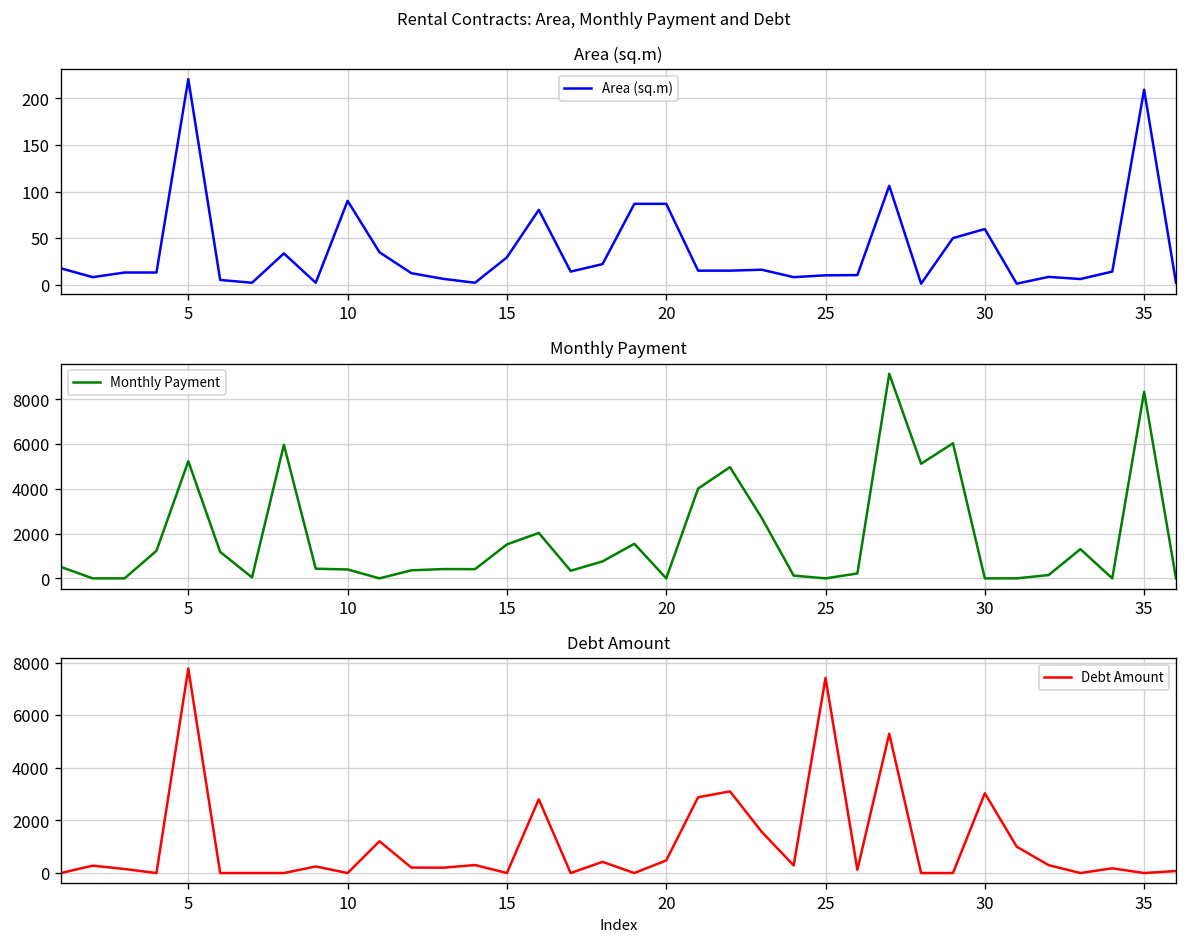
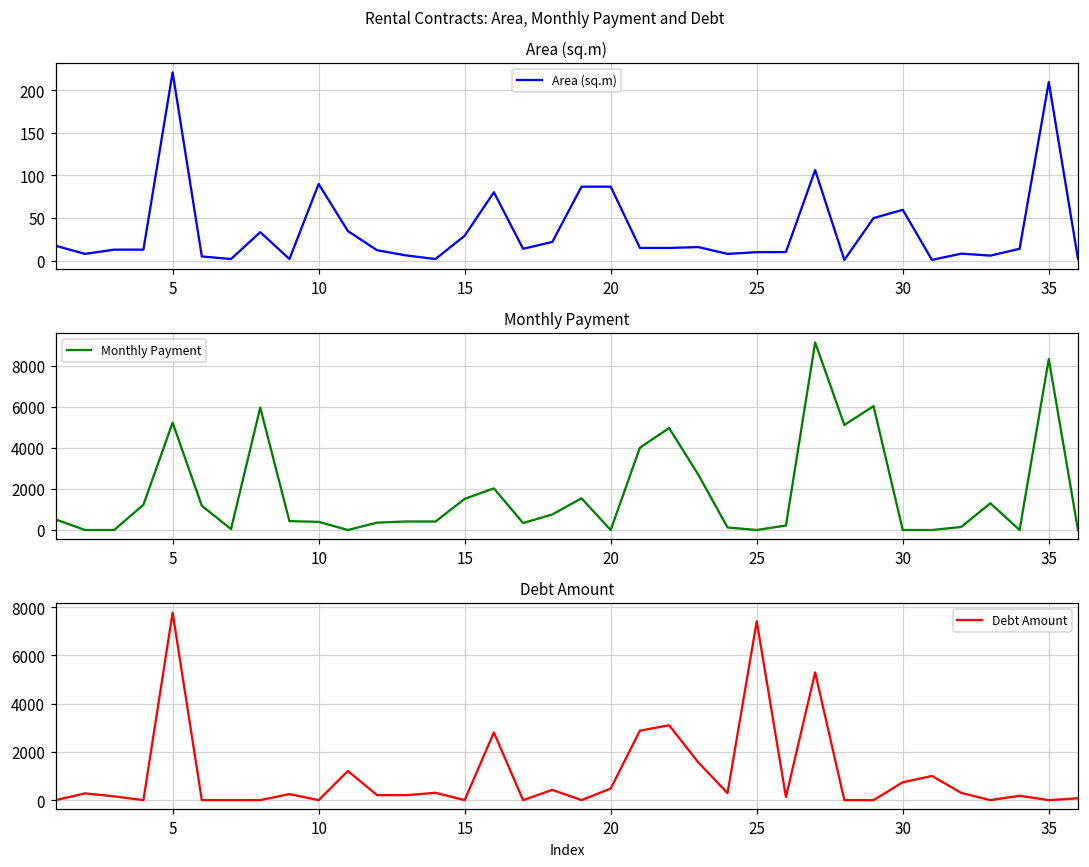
Debt Amount, 30: 3000 -> 700
